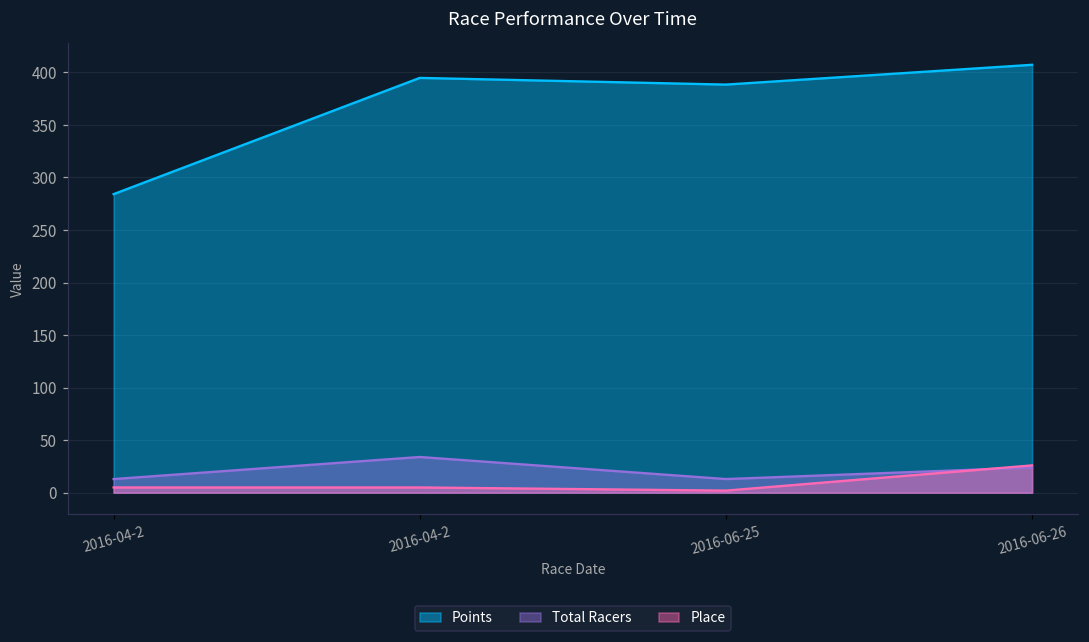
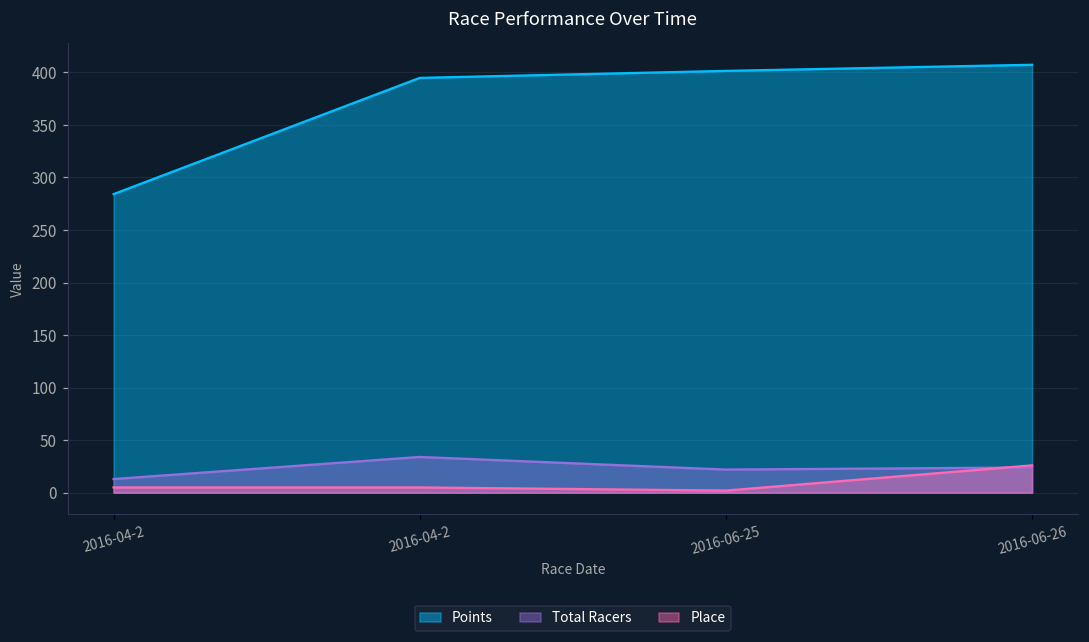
Points, 2016-06-25: 390 -> 400
Total Racers, 2016-06-25: 10 -> 20
